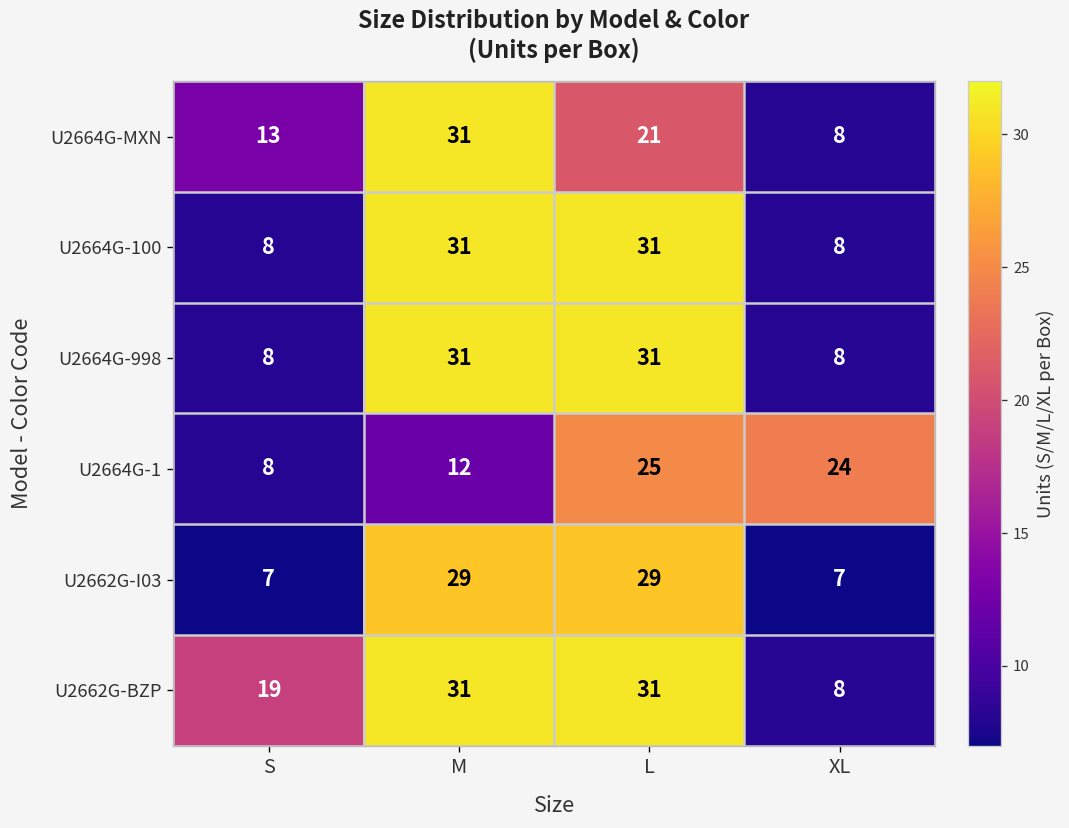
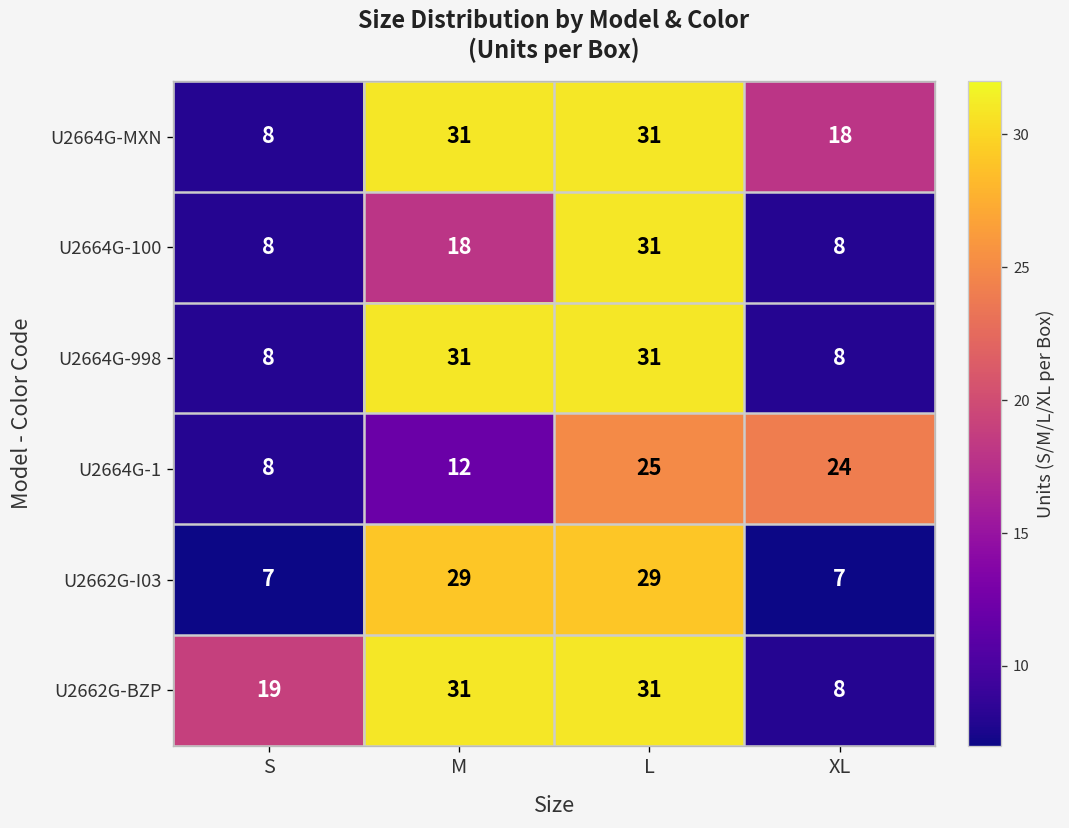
U2664G-MXN, S: 13 -> 8
U2664G-MXN, L: 21 -> 31
U2664G-MXN, XL: 8 -> 18
U2664G-100, M: 31 -> 18
